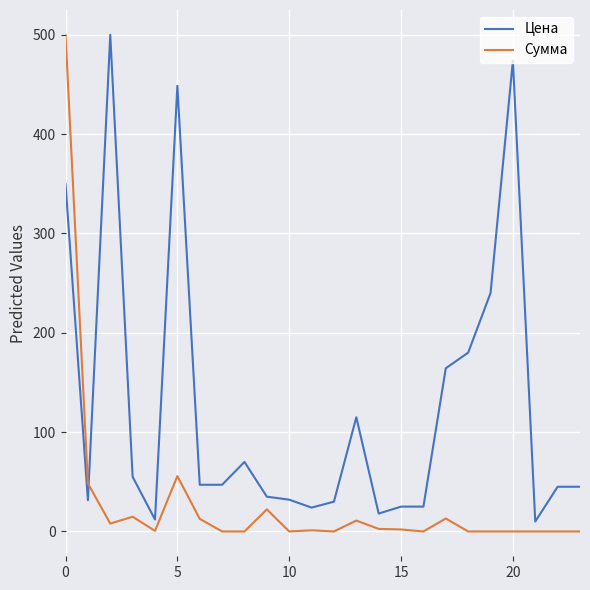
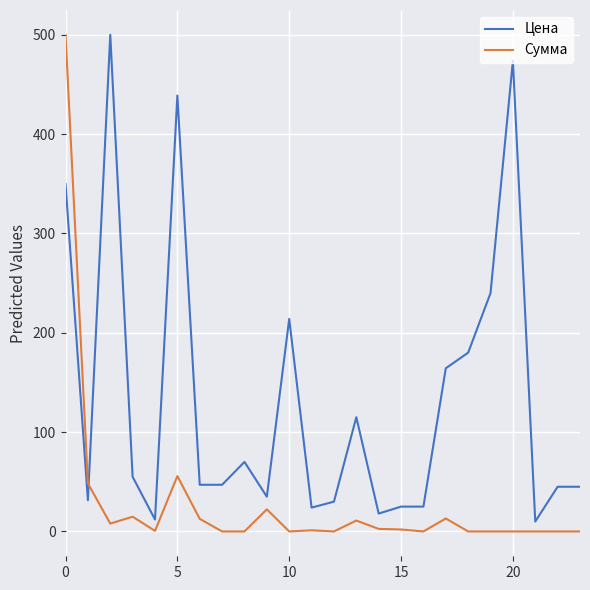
Цена, 5: 450 -> 440
Цена, 10: 30 -> 210
